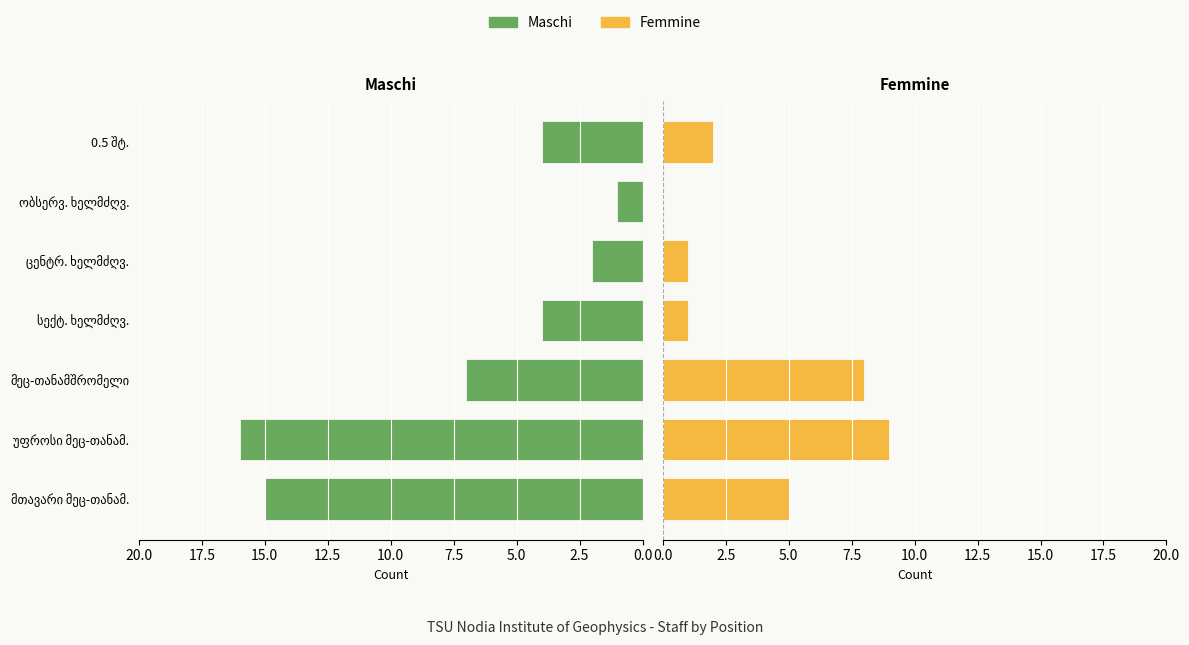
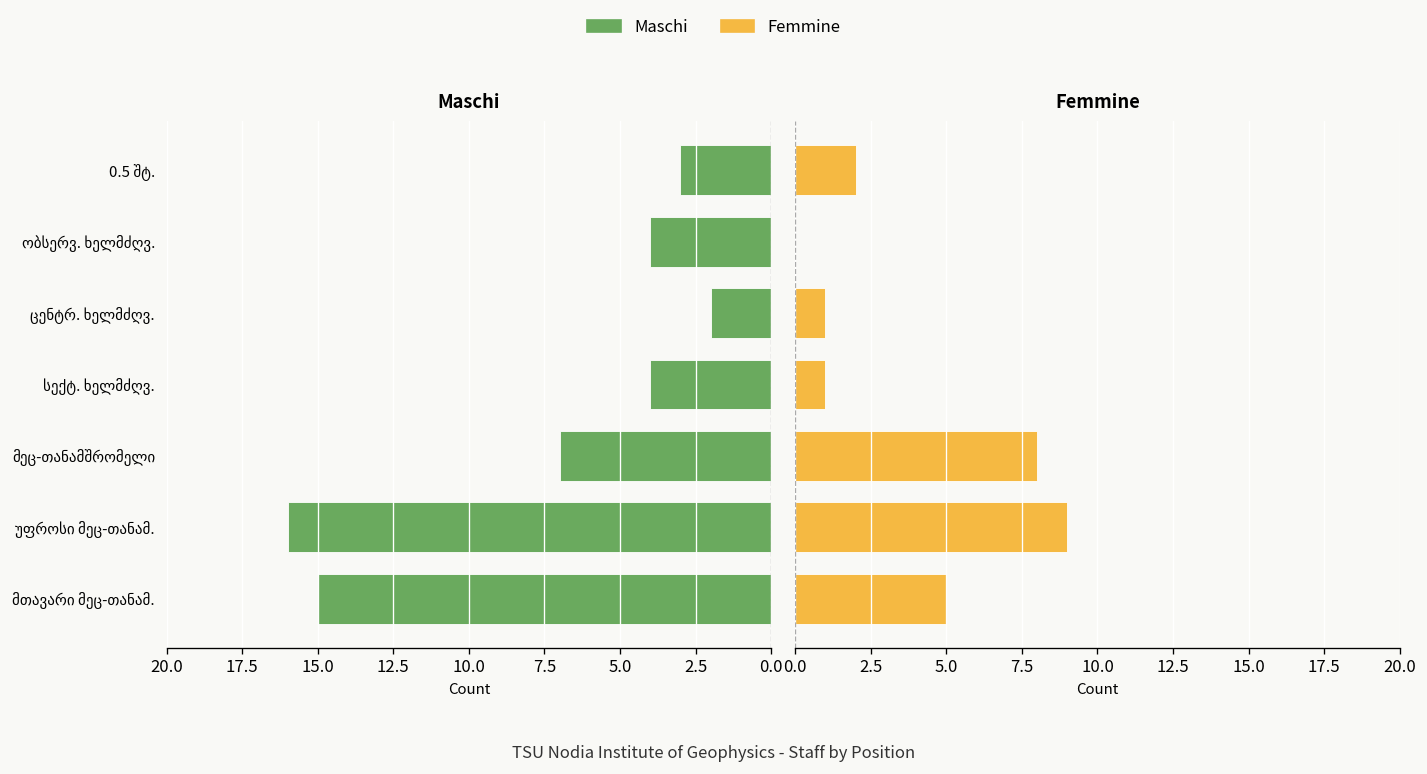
Maschi, 0.5 შტ.: 4 -> 3
Maschi, ობსერვ. ხელმძღვ.: 1 -> 4
